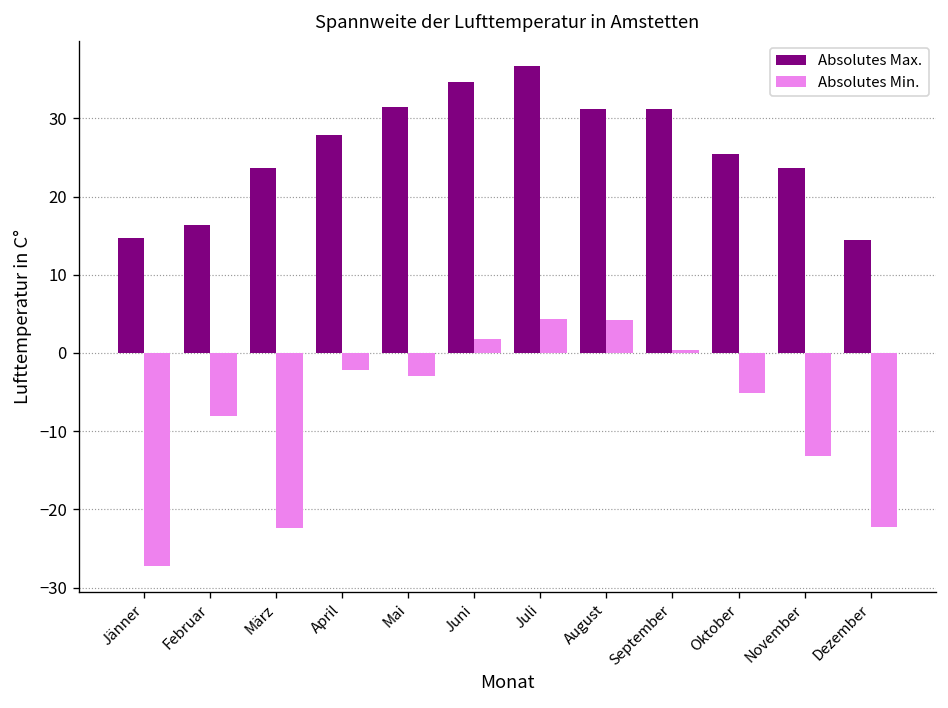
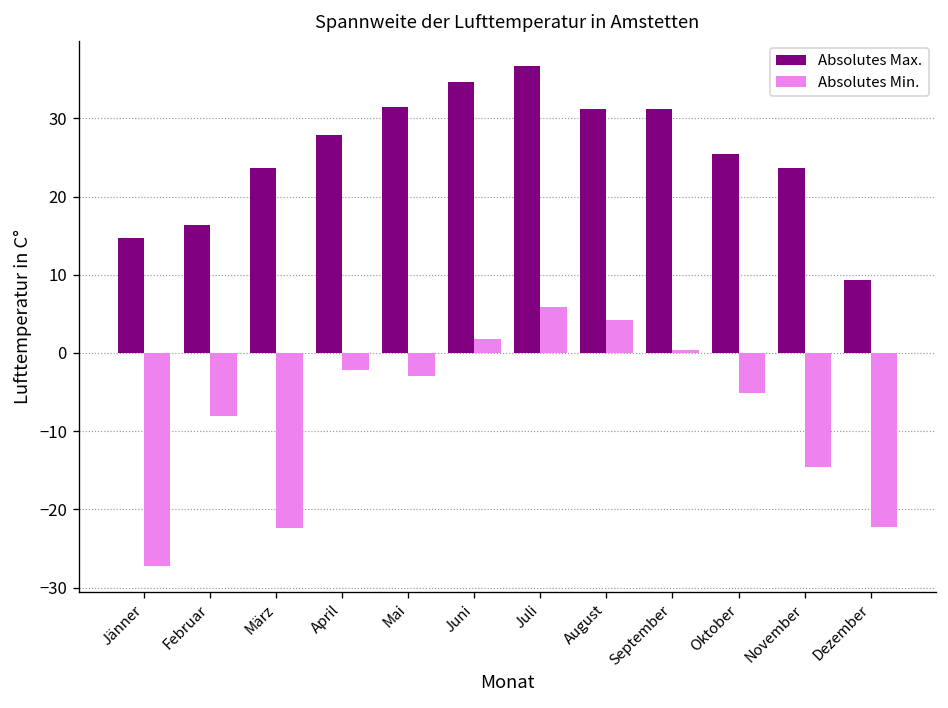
Absolutes Min., Juli: 4 -> 6
Absolutes Min., November: -13 -> -15
Absolutes Max., Dezember: 15 -> 9
